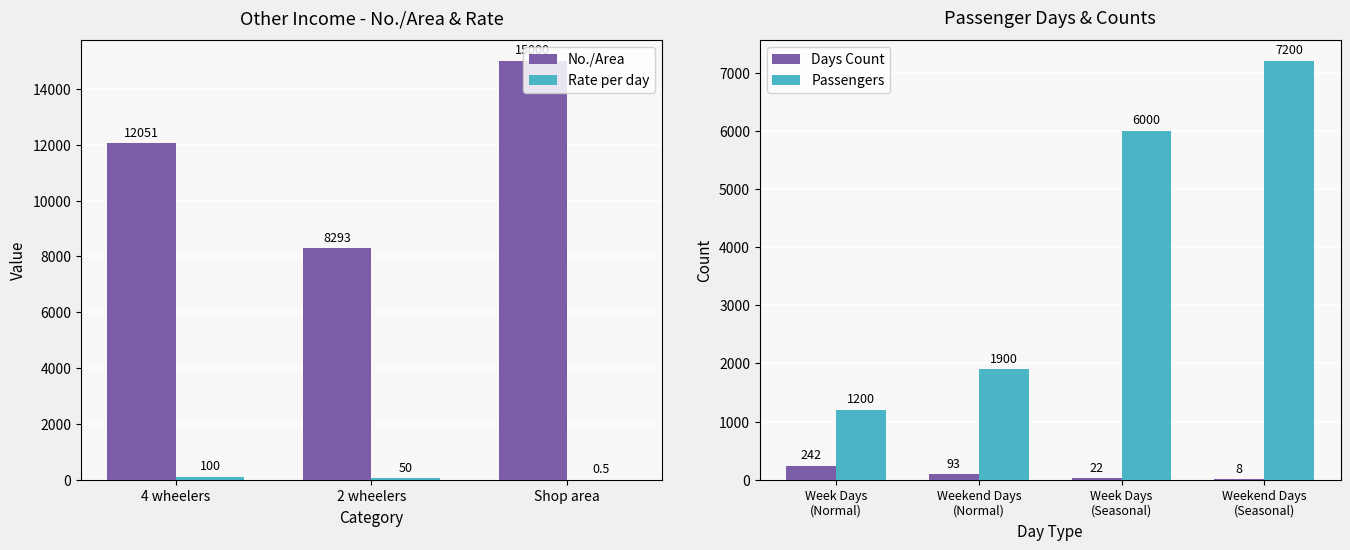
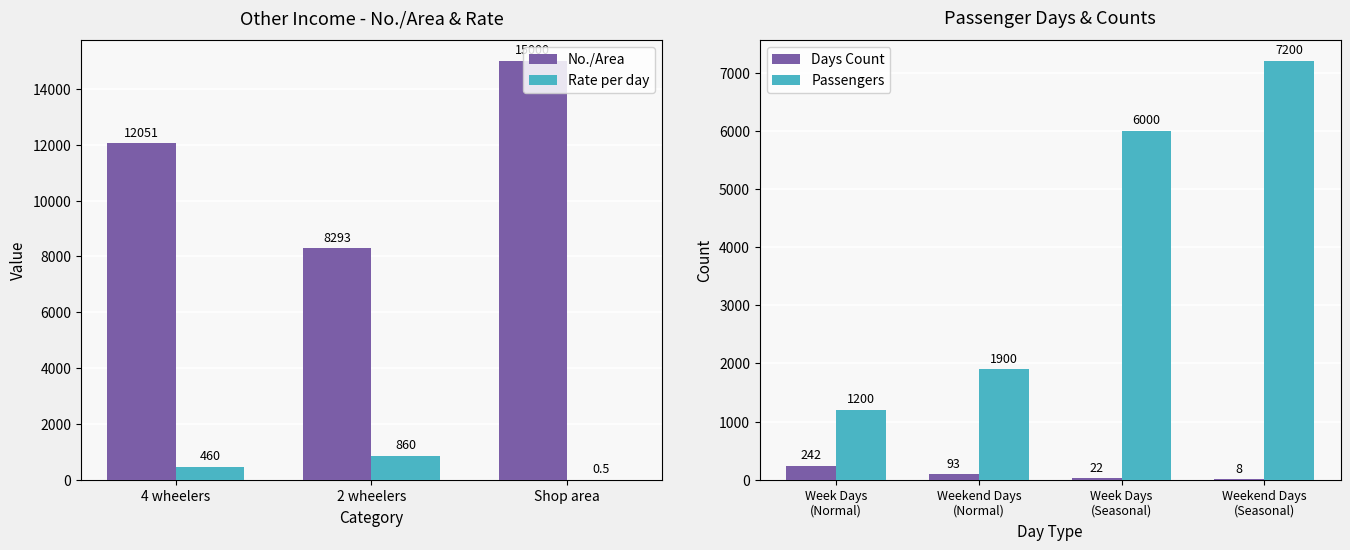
Other Income - No./Area & Rate, Rate per day, 4 wheelers: 100 -> 460
Other Income - No./Area & Rate, Rate per day, 2 wheelers: 50 -> 860
